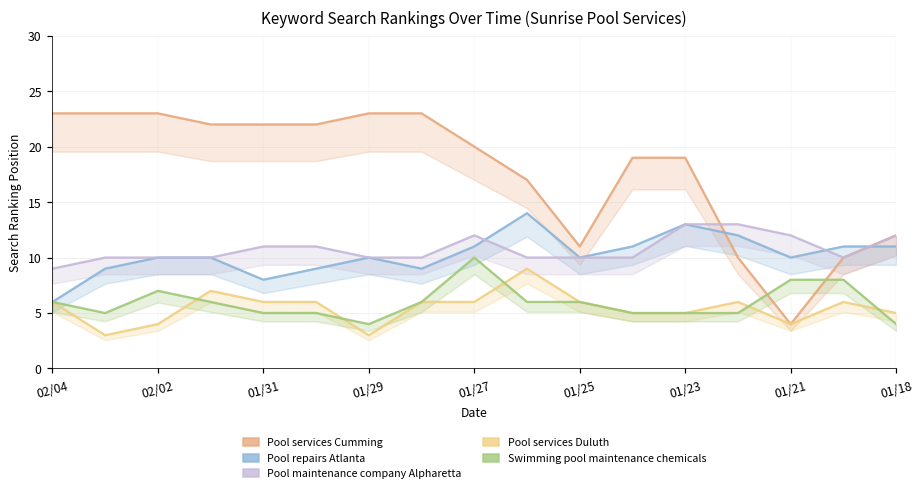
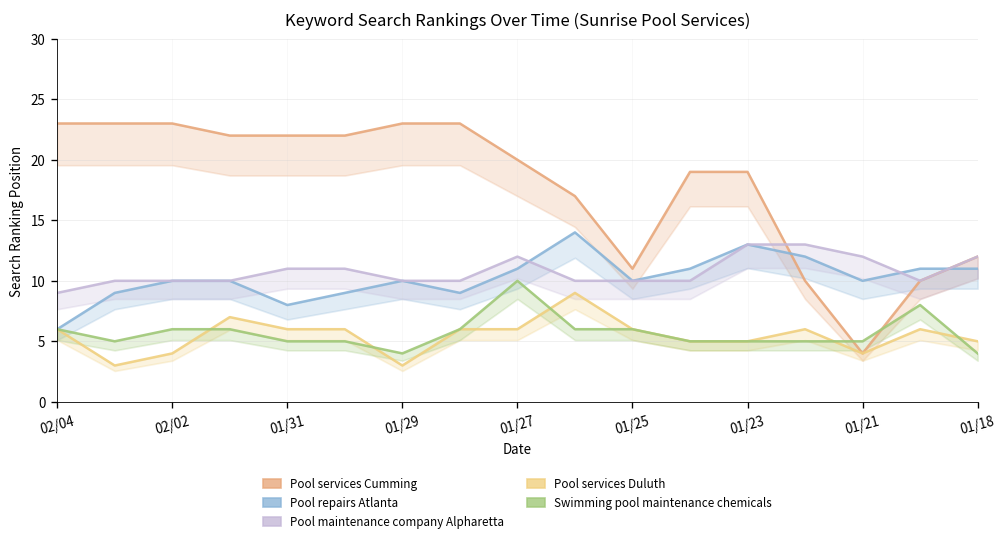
Swimming pool maintenance chemicals, 02/02: 7 -> 6
Swimming pool maintenance chemicals, 01/21: 8 -> 5
